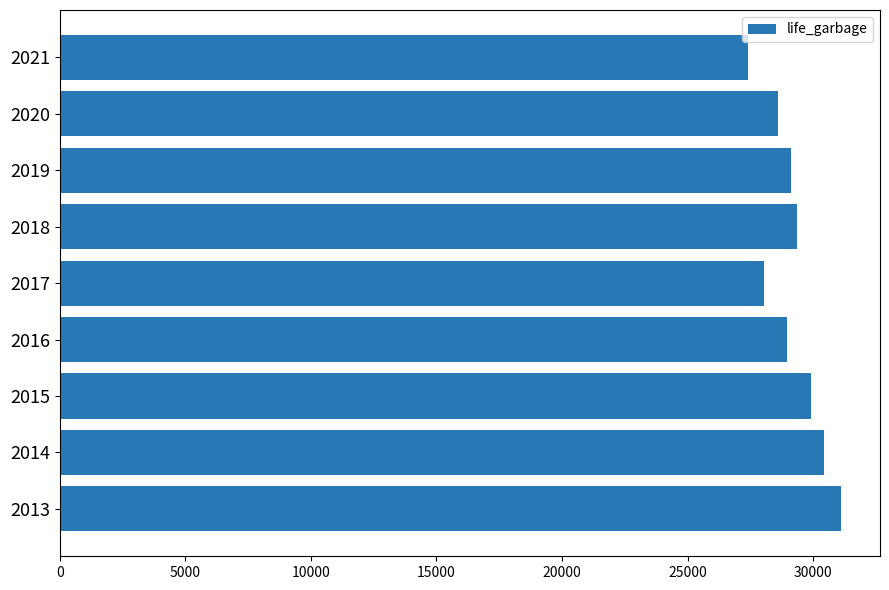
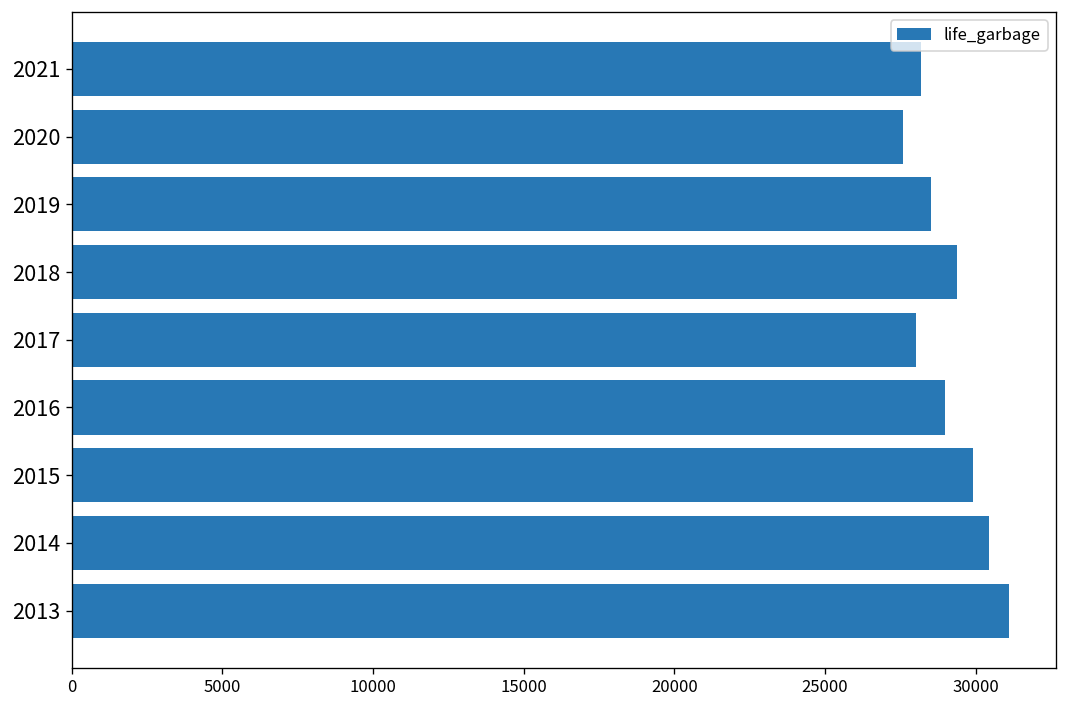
2021: 27400 -> 28200
2020: 28600 -> 27600
2019: 29100 -> 28500
